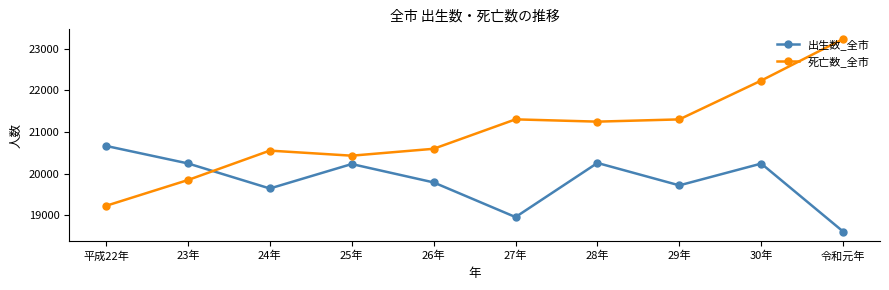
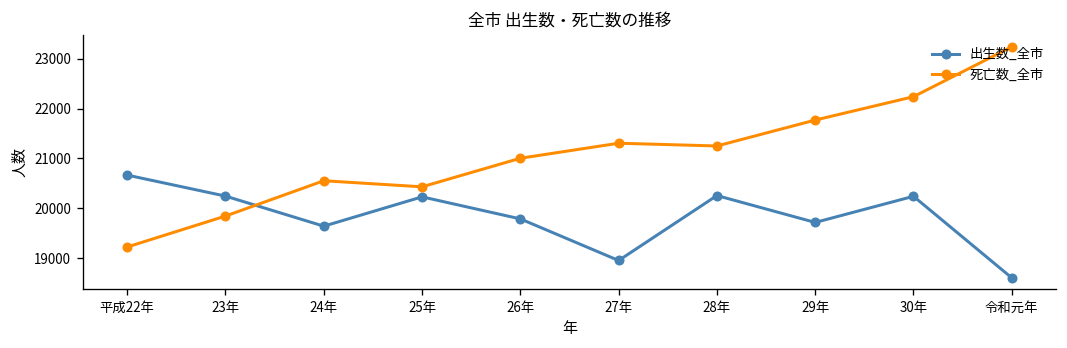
死亡数_全市, 26年: 20600 -> 21000
死亡数_全市, 29年: 21300 -> 21800
